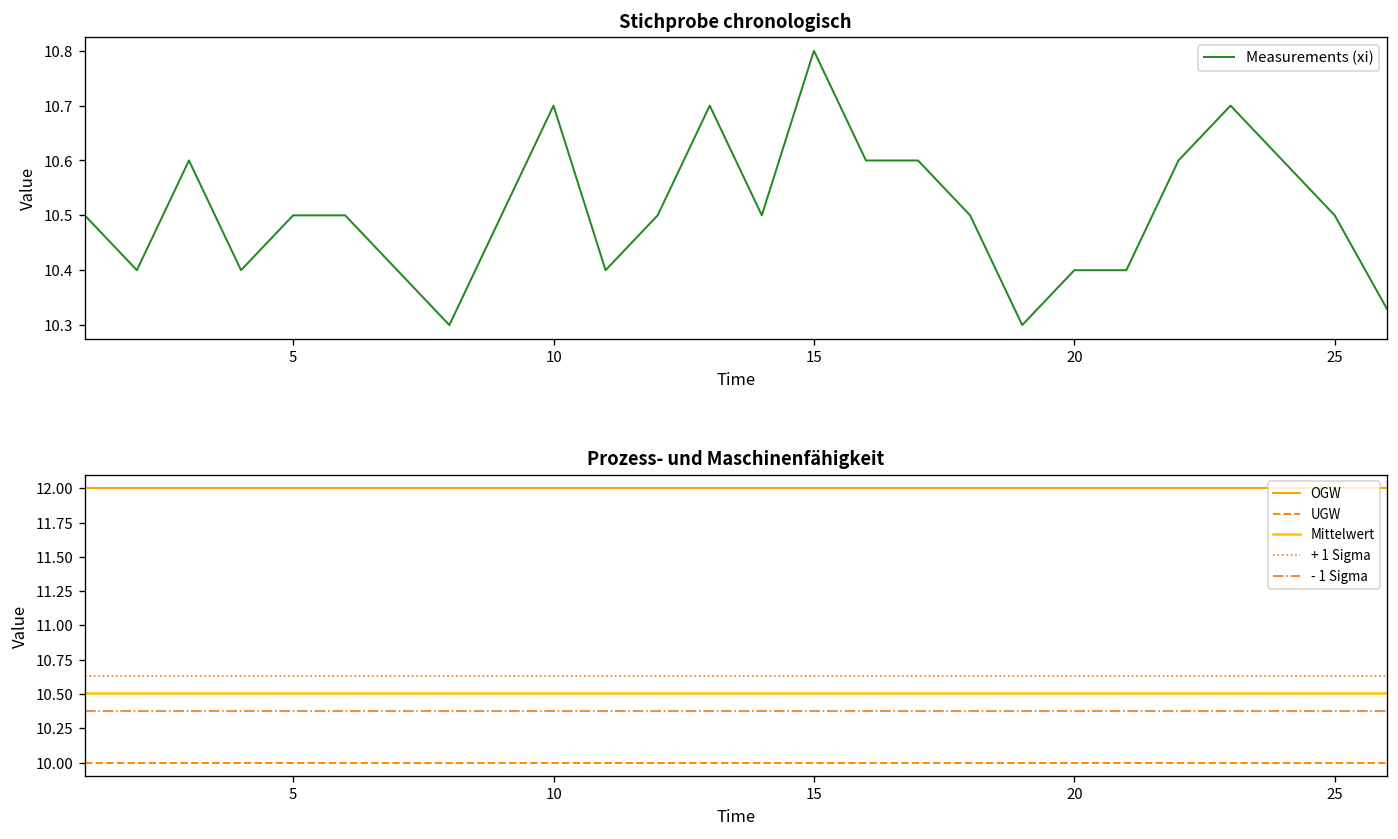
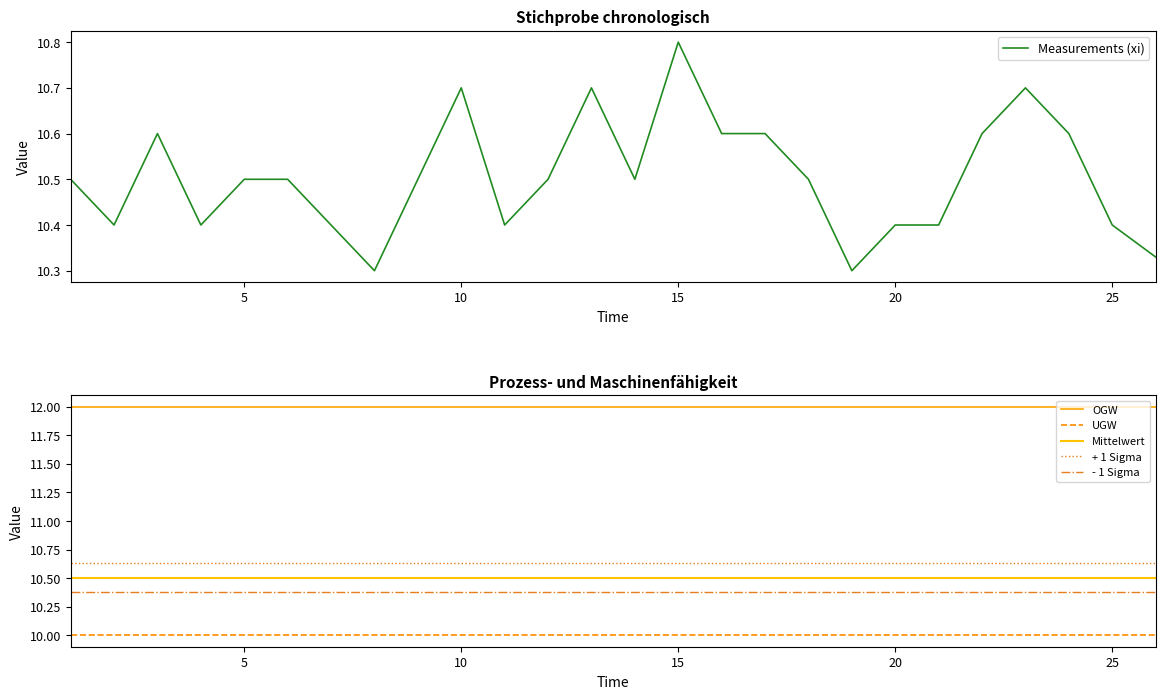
Stichprobe chronologisch, 25: 10.5 -> 10.4
